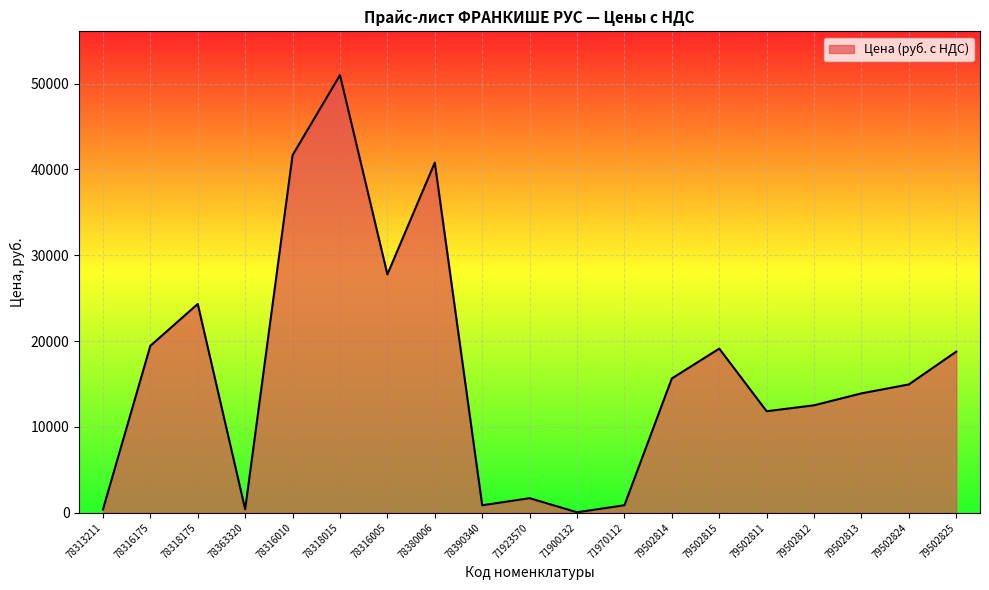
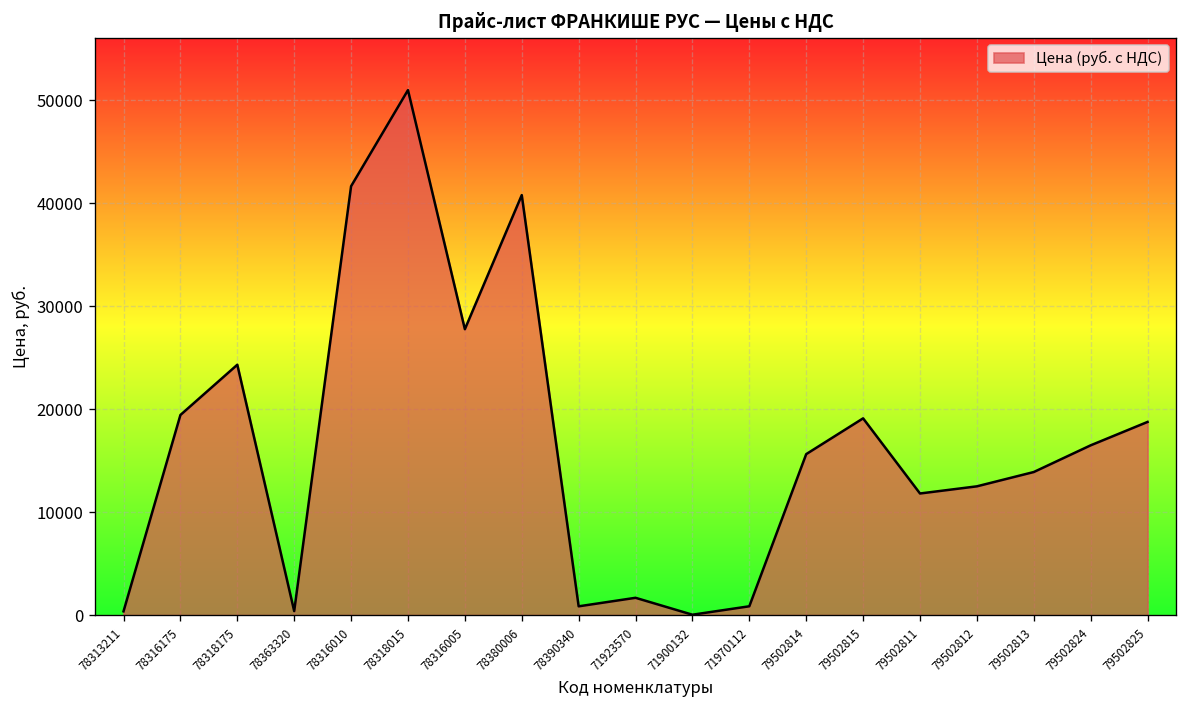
79502824: 15000 -> 16000
